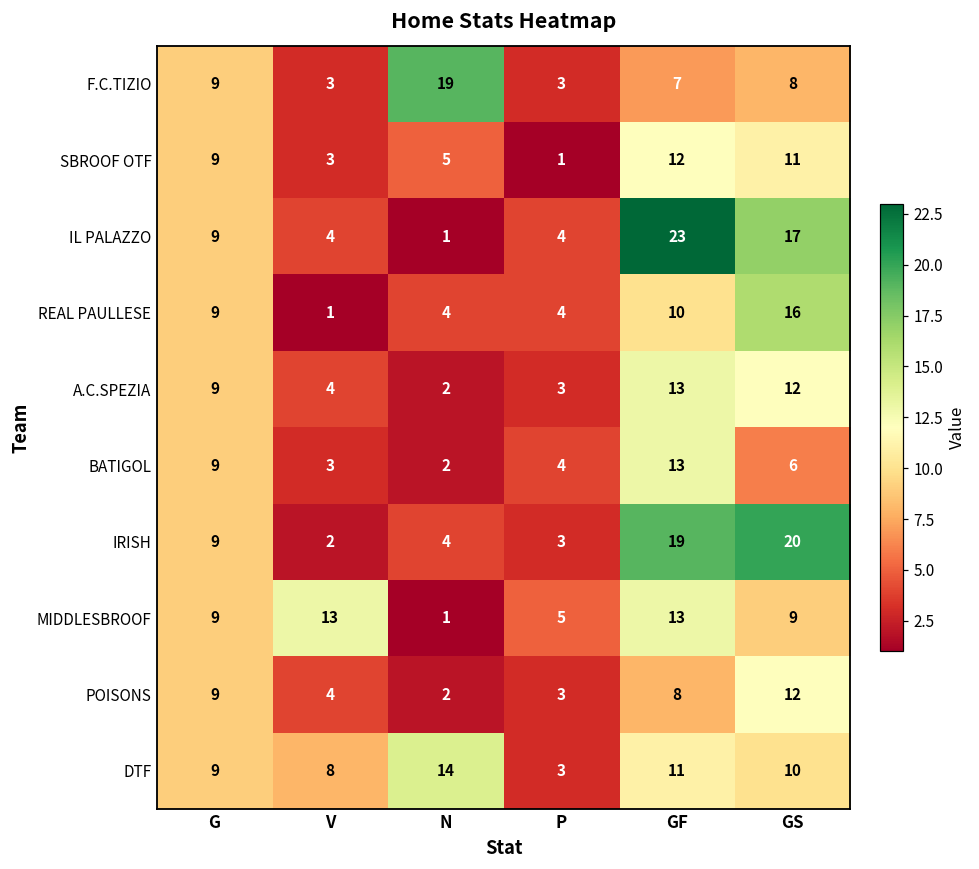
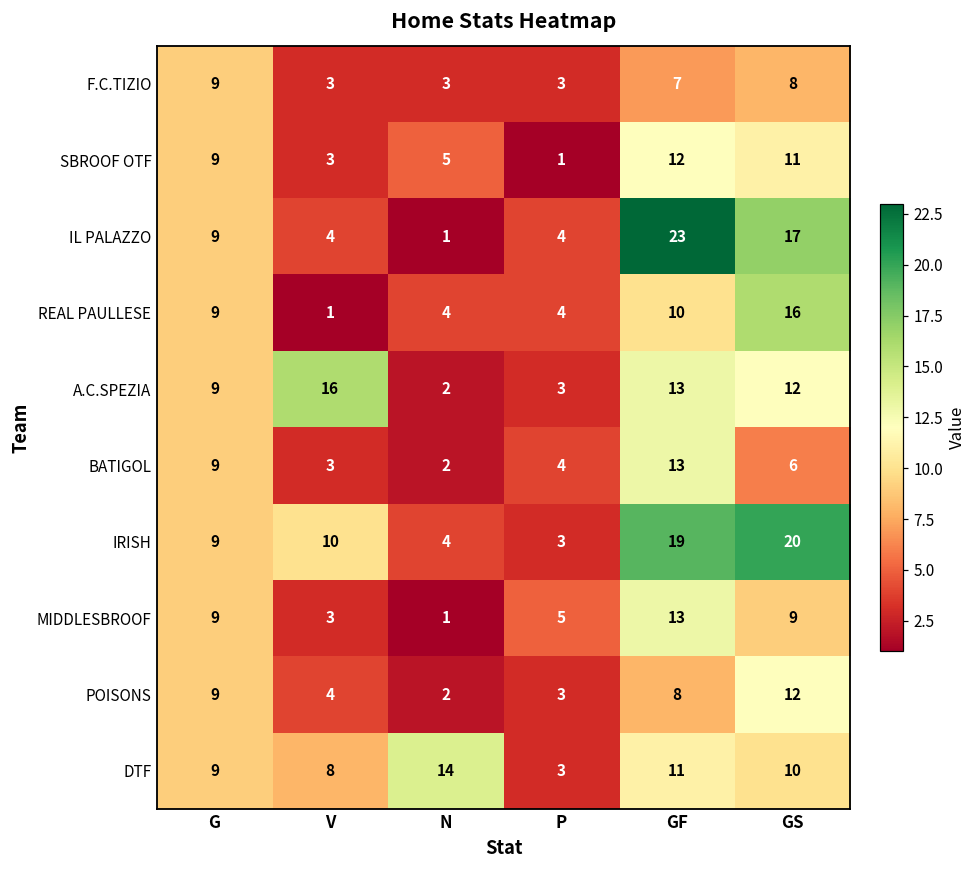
F.C.TIZIO, N: 19 -> 3
A.C.SPEZIA, V: 4 -> 16
IRISH, V: 2 -> 10
MIDDLESBROOF, V: 13 -> 3
